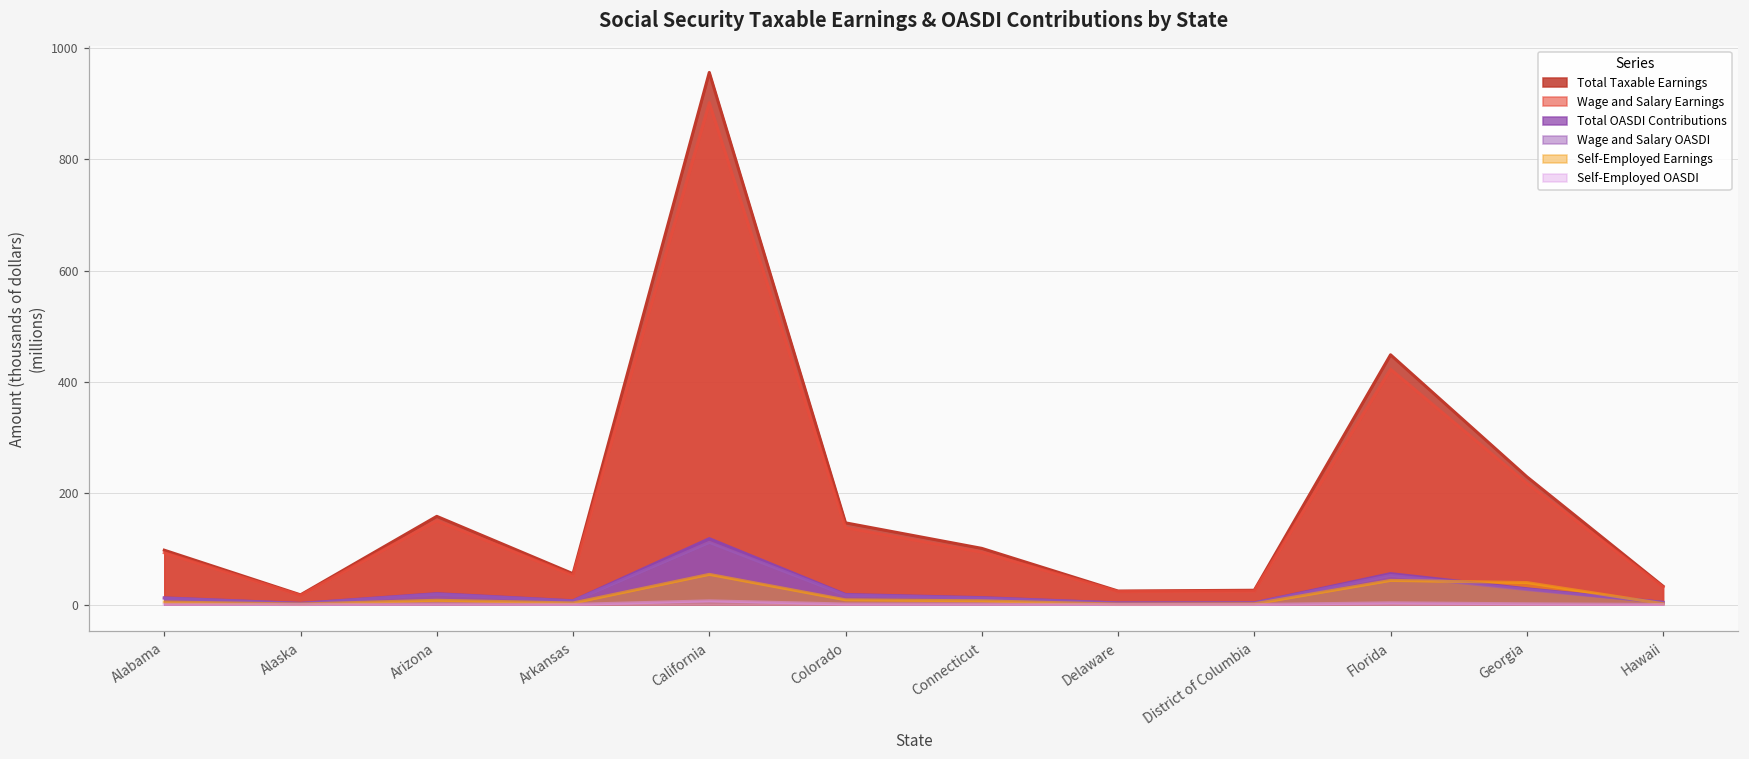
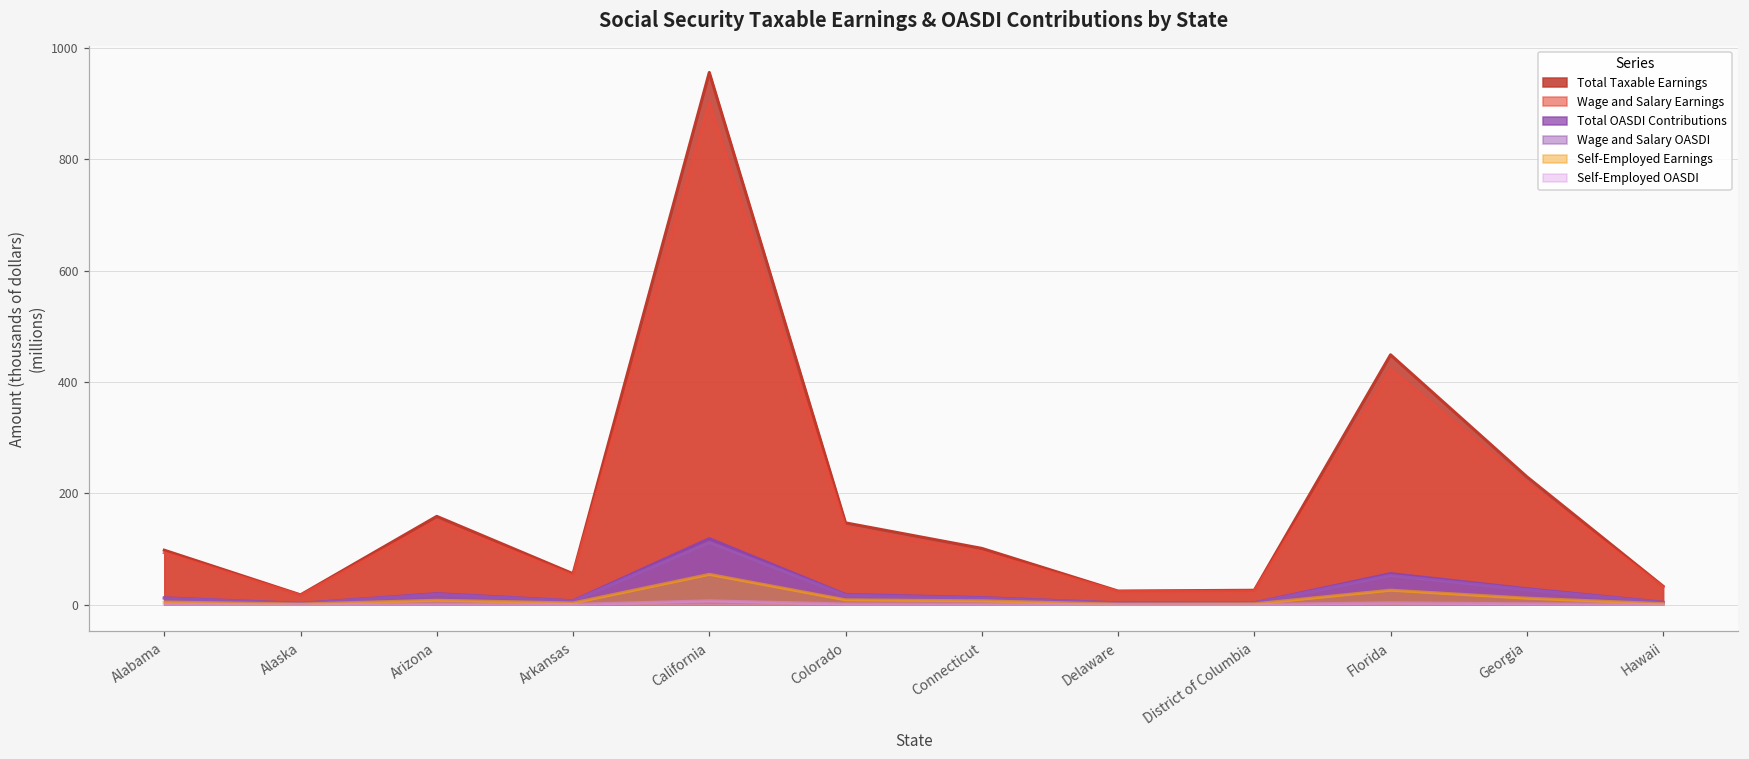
Self-Employed Earnings, Florida: 40 -> 30
Self-Employed Earnings, Georgia: 40 -> 10
